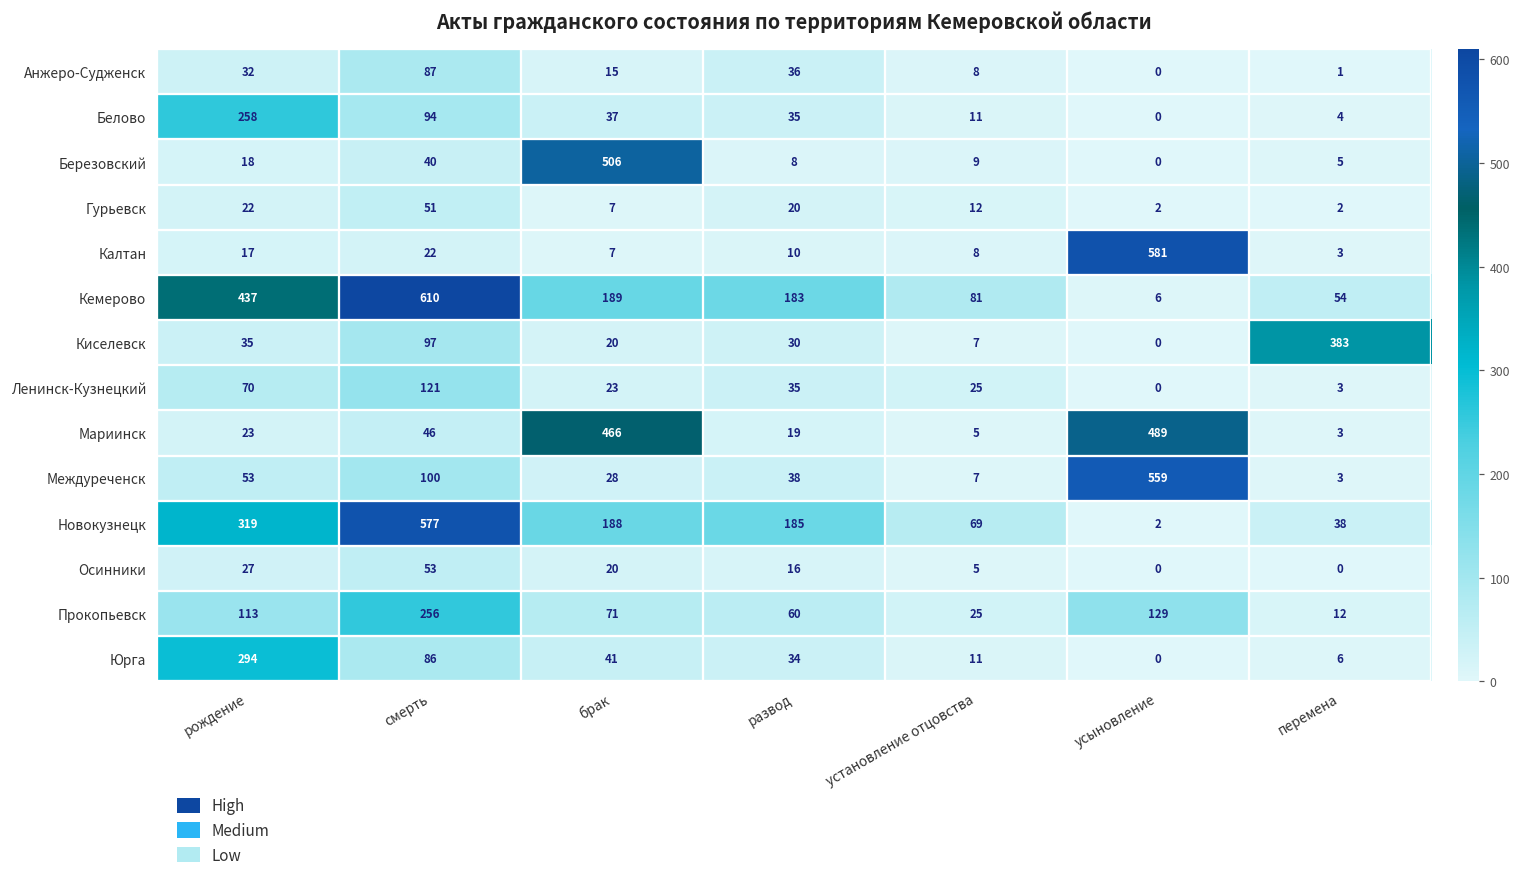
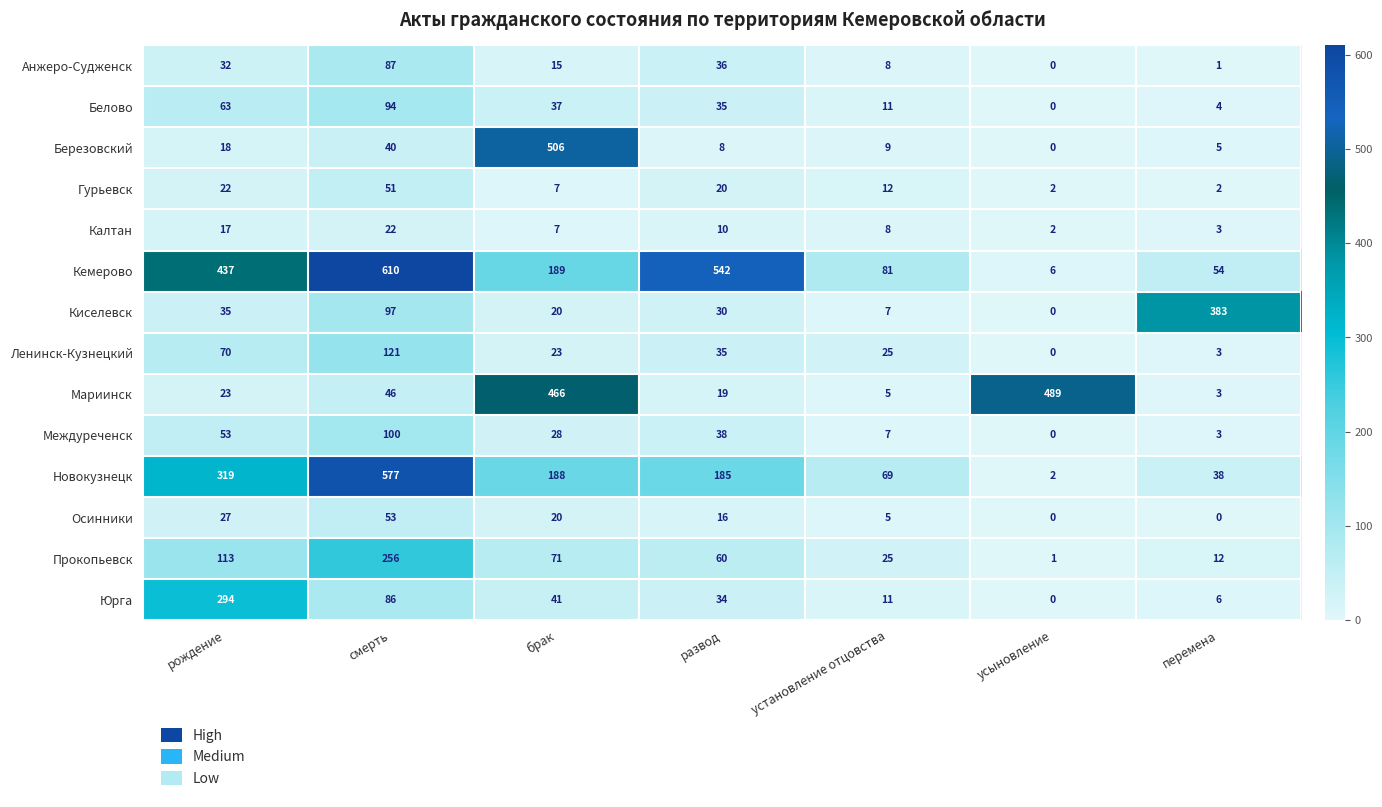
Белово, рождение: 258 -> 63
Калтан, усыновление: 581 -> 2
Кемерово, развод: 183 -> 542
Междуреченск, усыновление: 559 -> 0
Прокопьевск, усыновление: 129 -> 1
